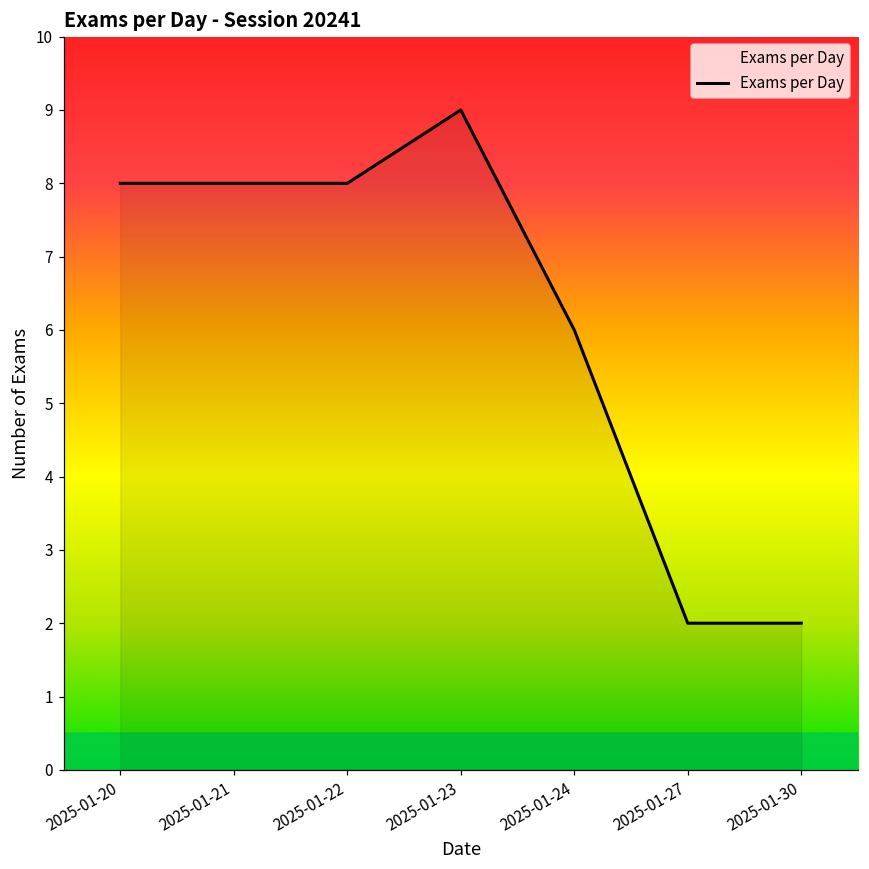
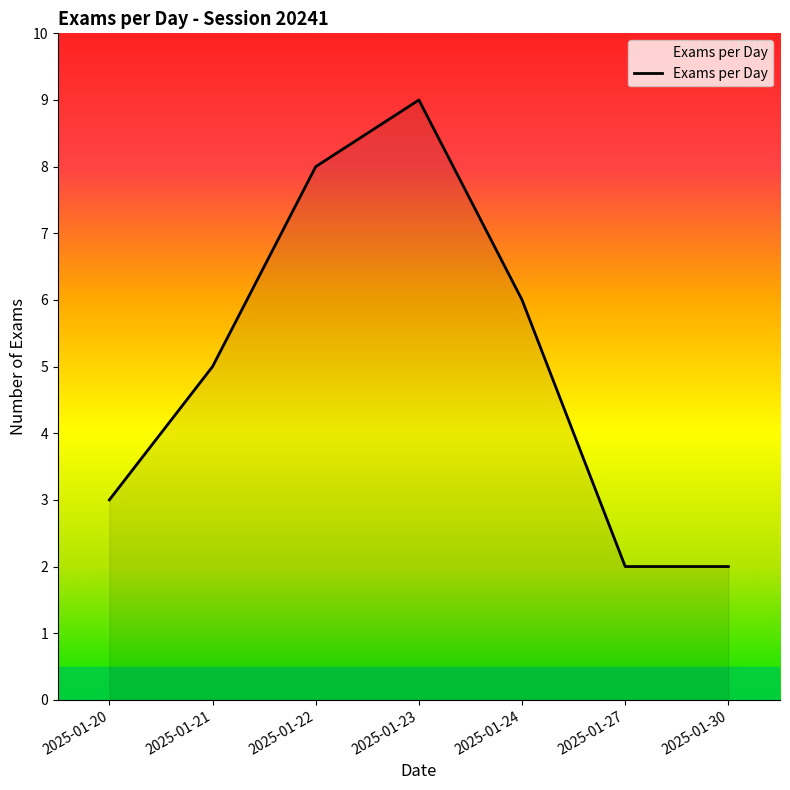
2025-01-20: 8 -> 3
2025-01-21: 8 -> 5
